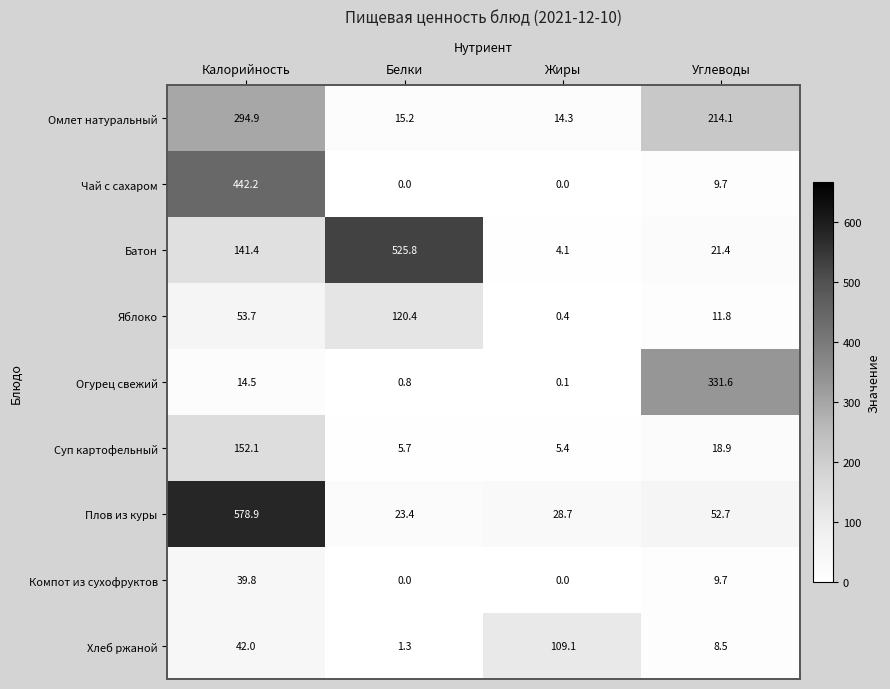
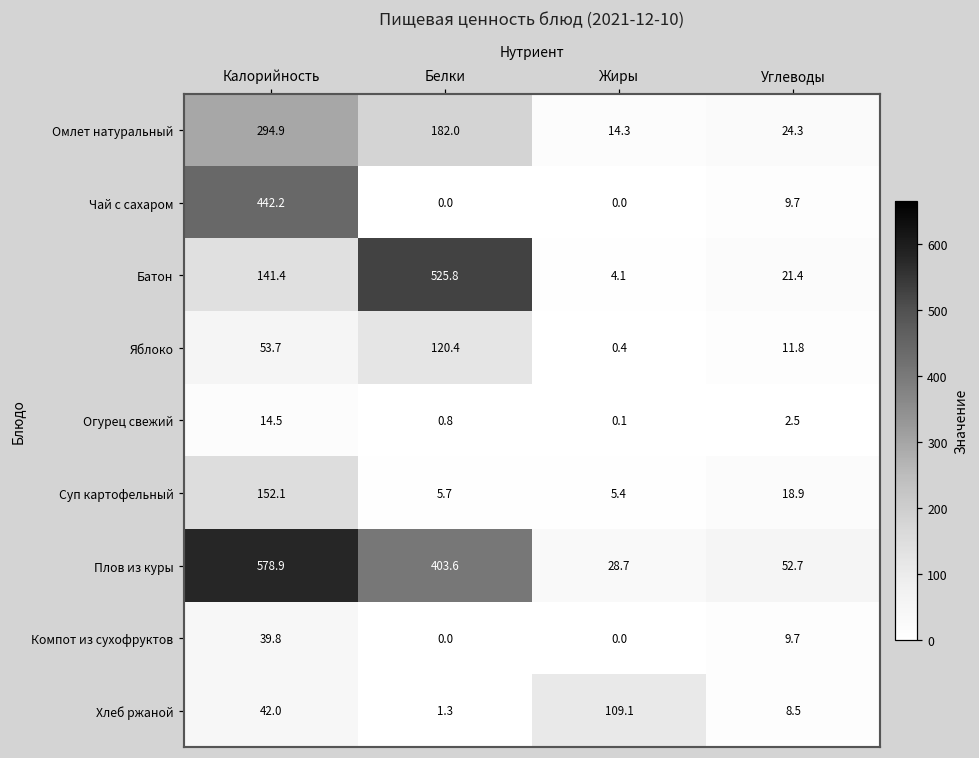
Омлет натуральный, Белки: 15.2 -> 182.0
Омлет натуральный, Углеводы: 214.1 -> 24.3
Огурец свежий, Углеводы: 331.6 -> 2.5
Плов из куры, Белки: 23.4 -> 403.6
